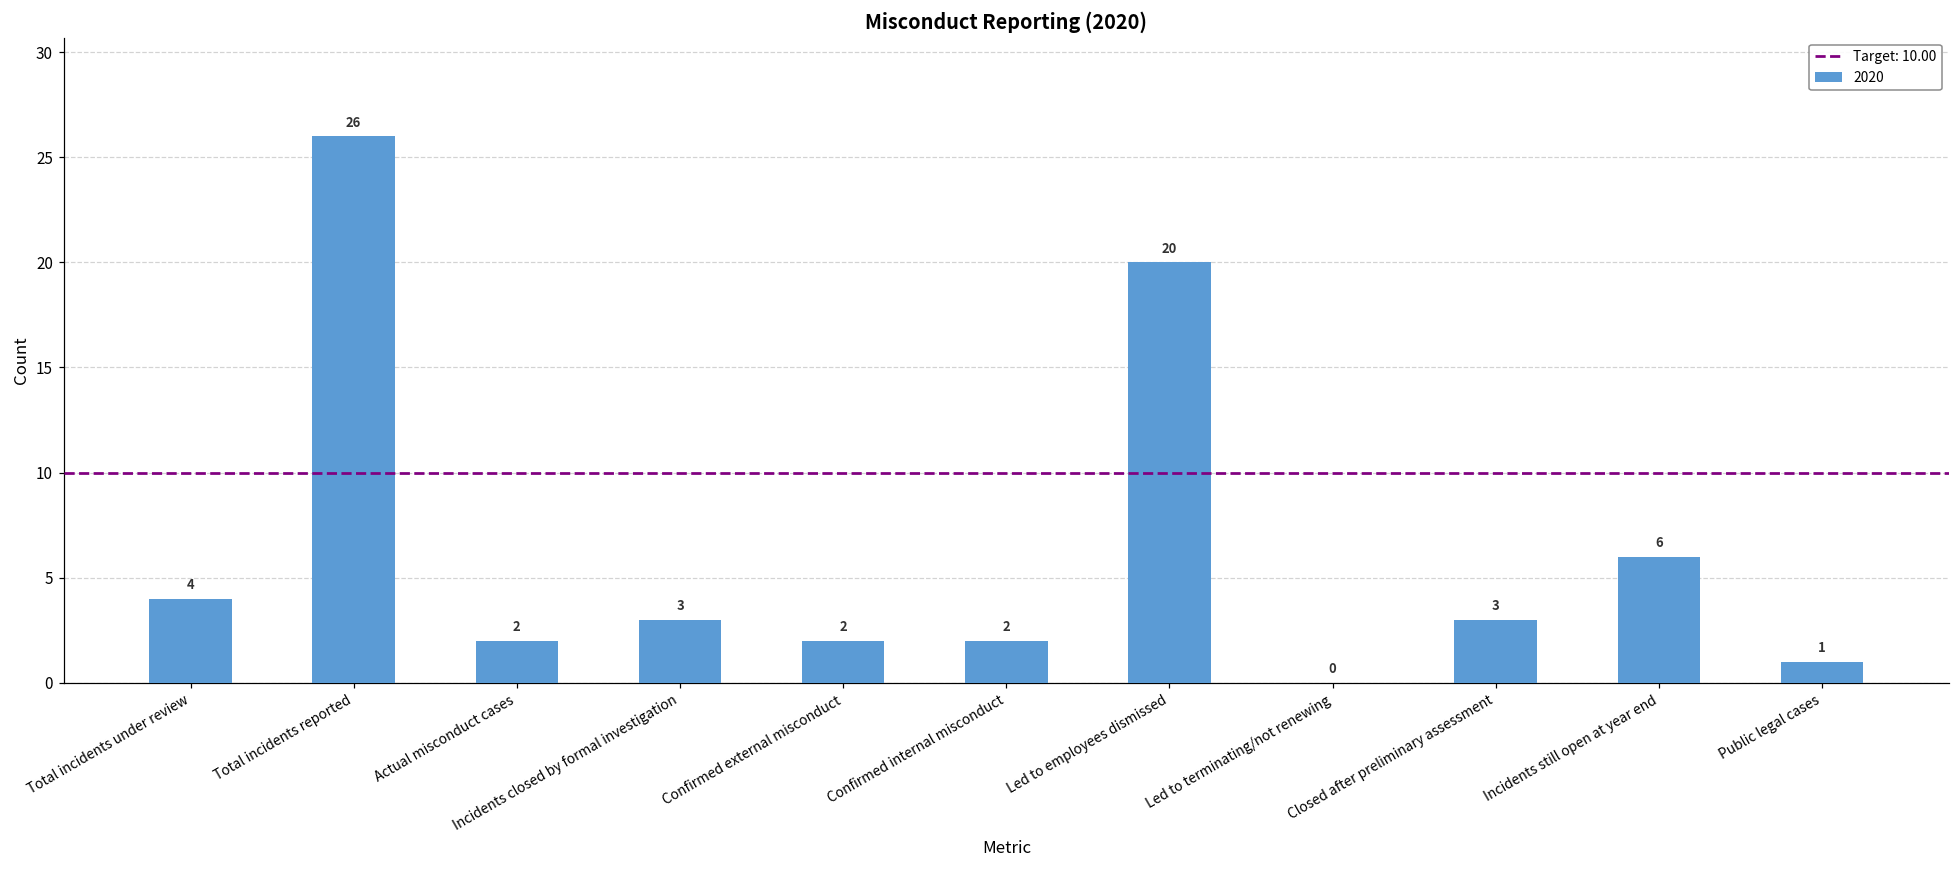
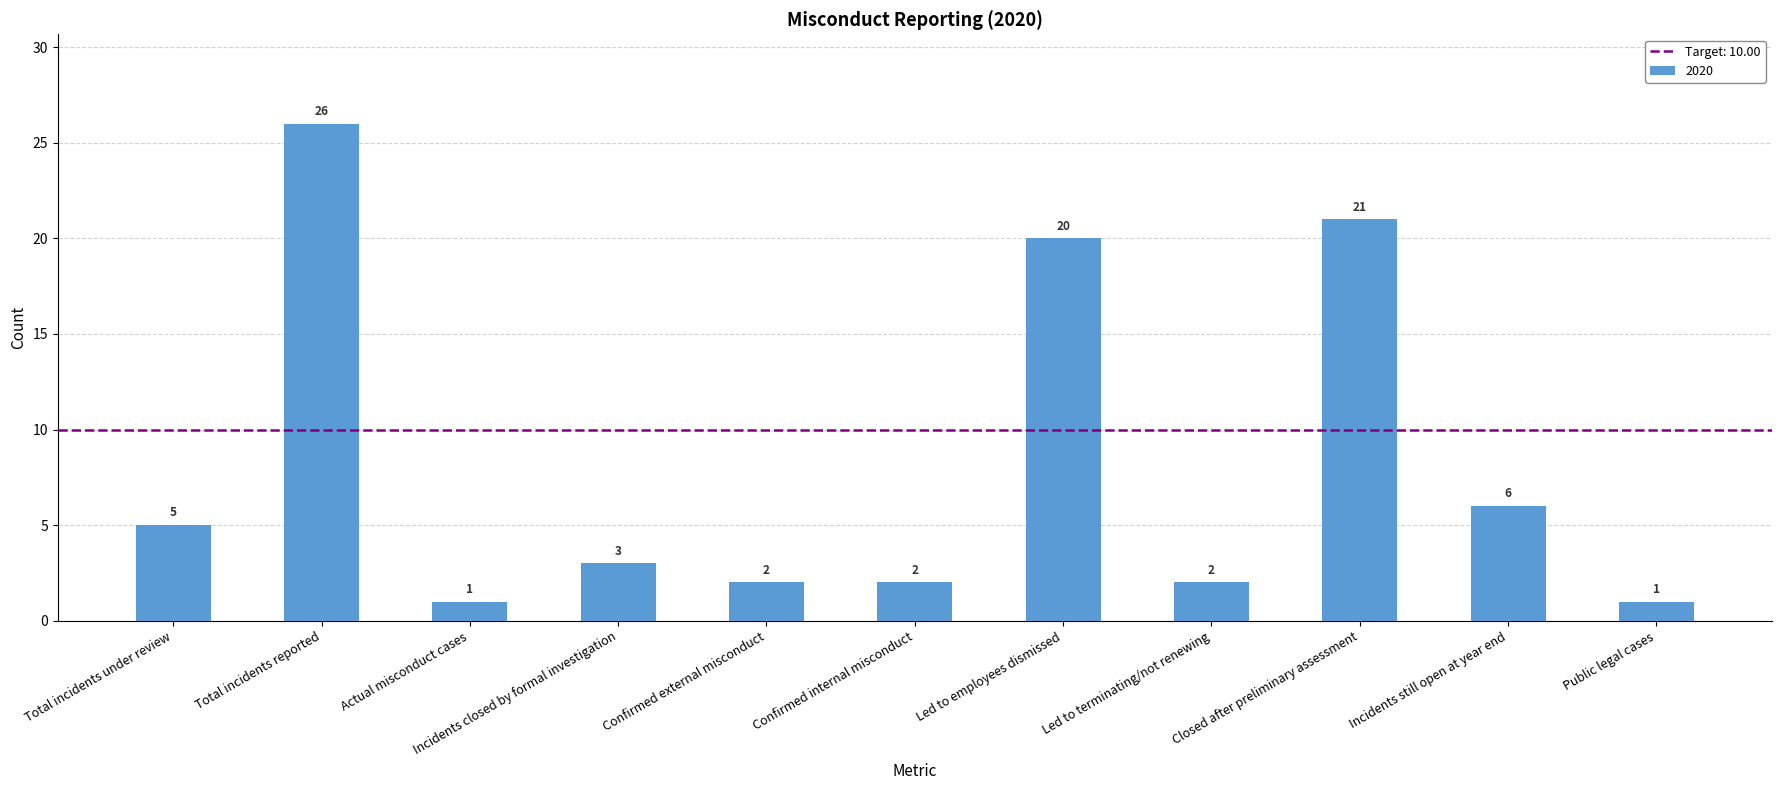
Total incidents under review: 4 -> 5
Actual misconduct cases: 2 -> 1
Led to terminating/not renewing: 0 -> 2
Closed after preliminary assessment: 3 -> 21
